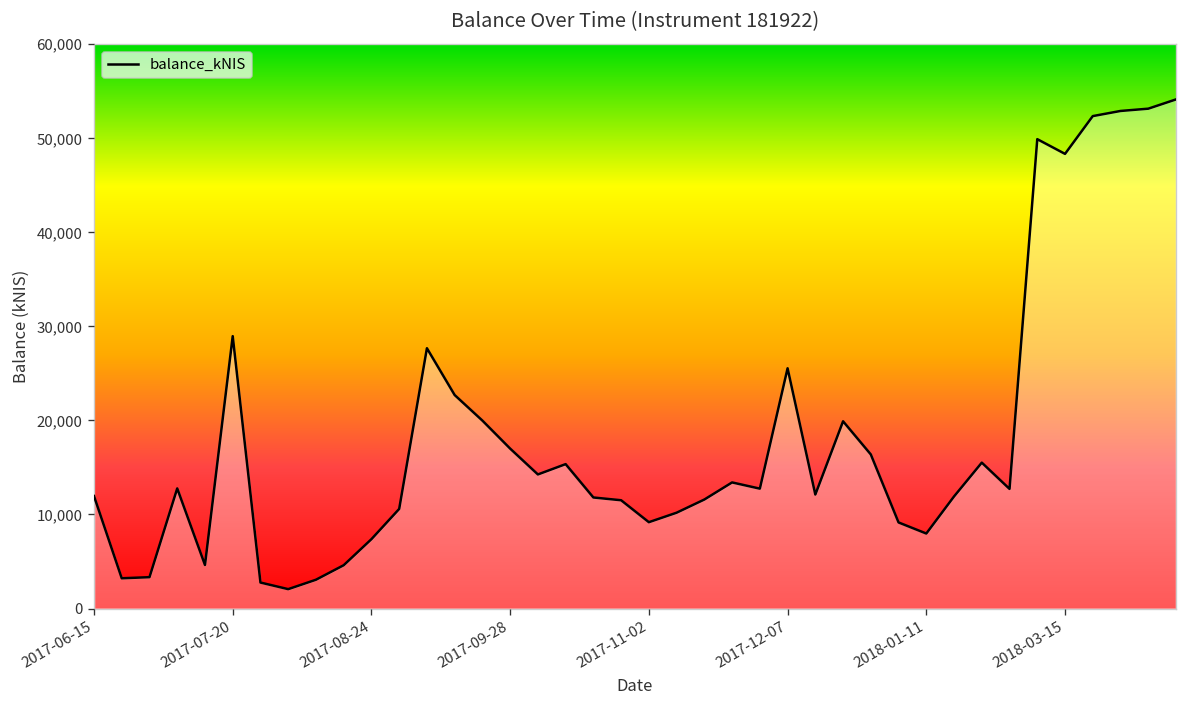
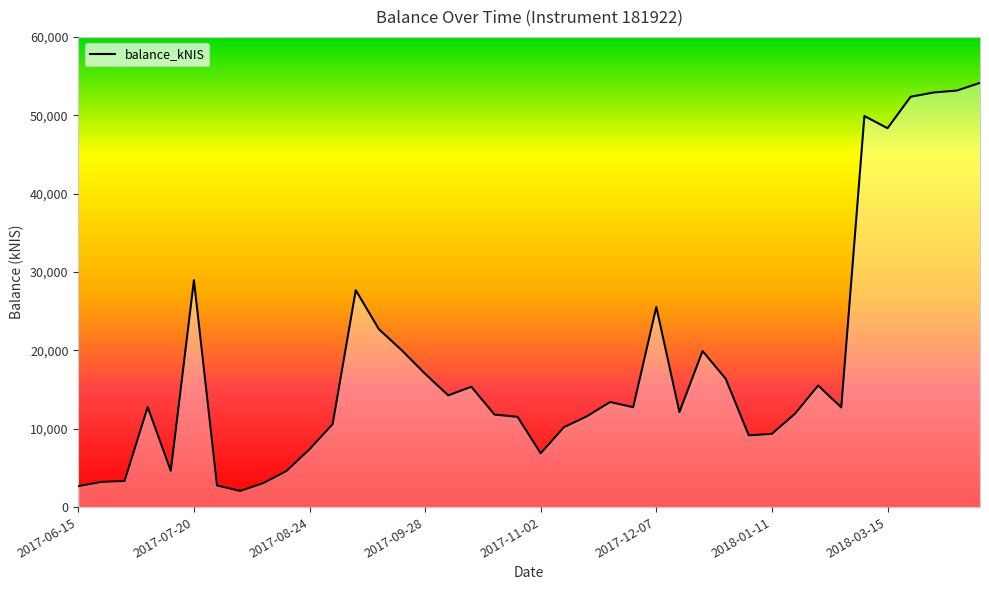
2017-06-15: 12,000 -> 3,000
2017-11-02: 9,000 -> 7,000
2018-01-11: 8,000 -> 9,000
